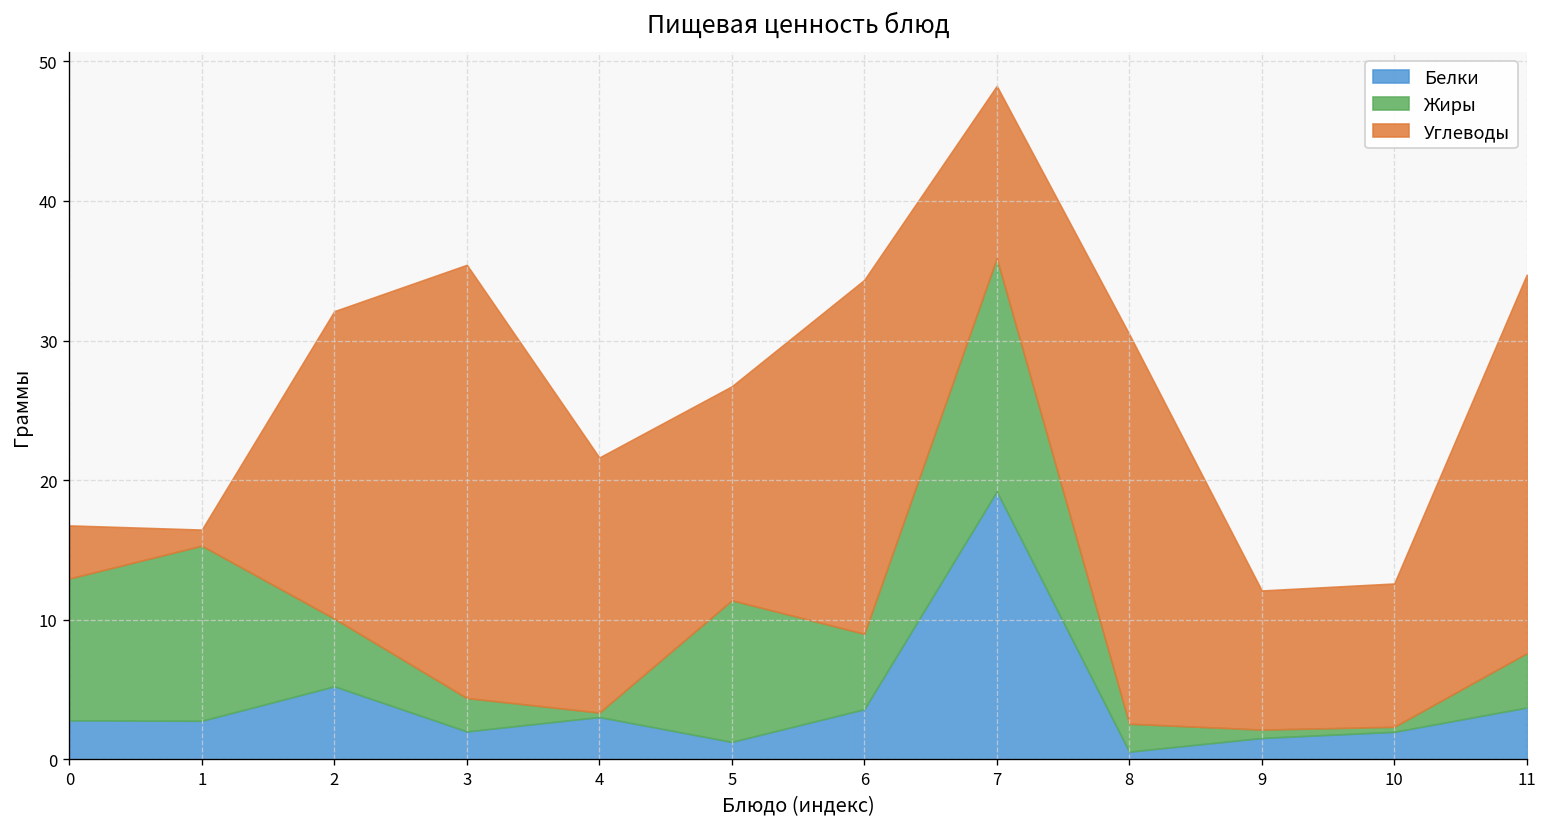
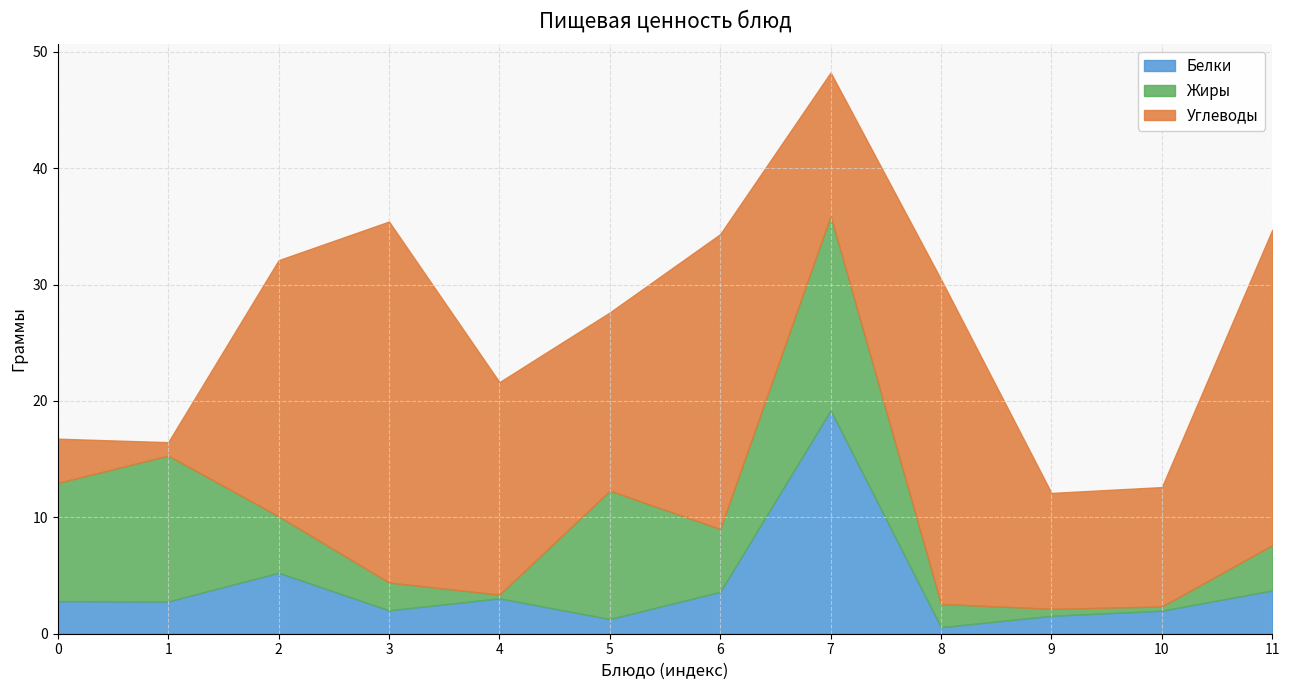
Жиры, 5: 10.1 -> 11.0
